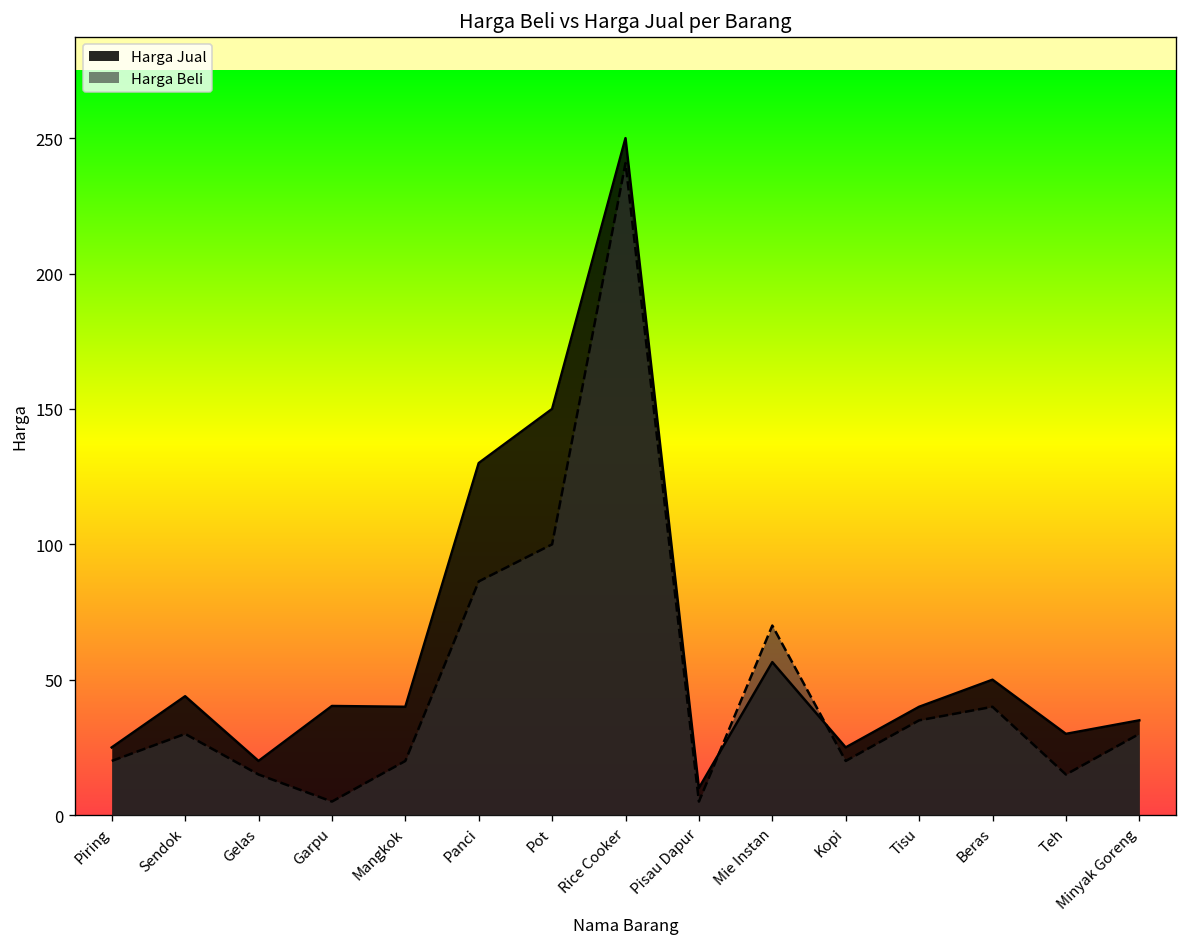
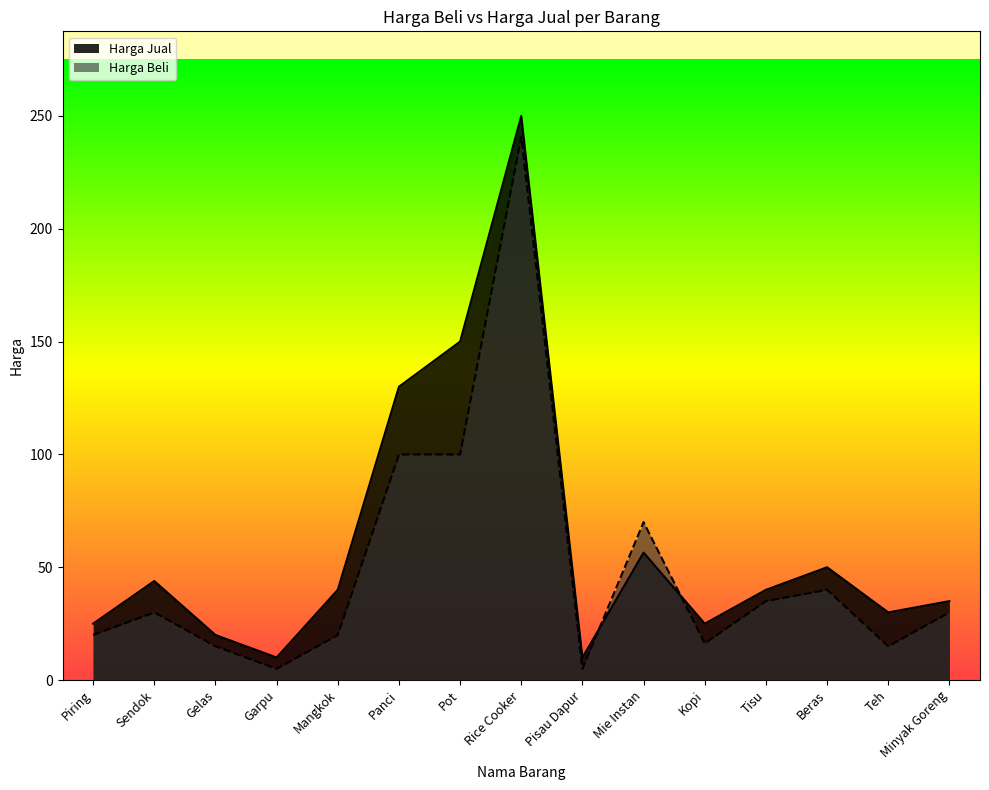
Harga Jual, Garpu: 40 -> 10
Harga Beli, Panci: 86 -> 100
Harga Beli, Kopi: 20 -> 16
